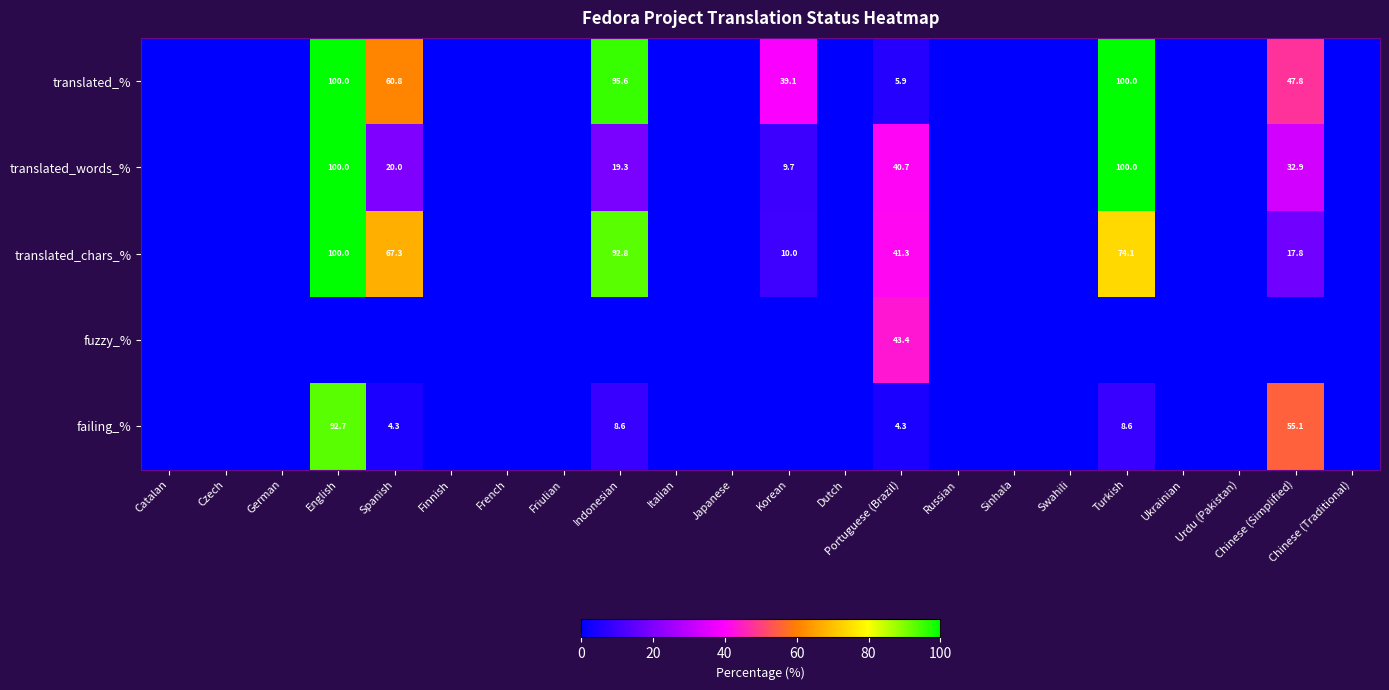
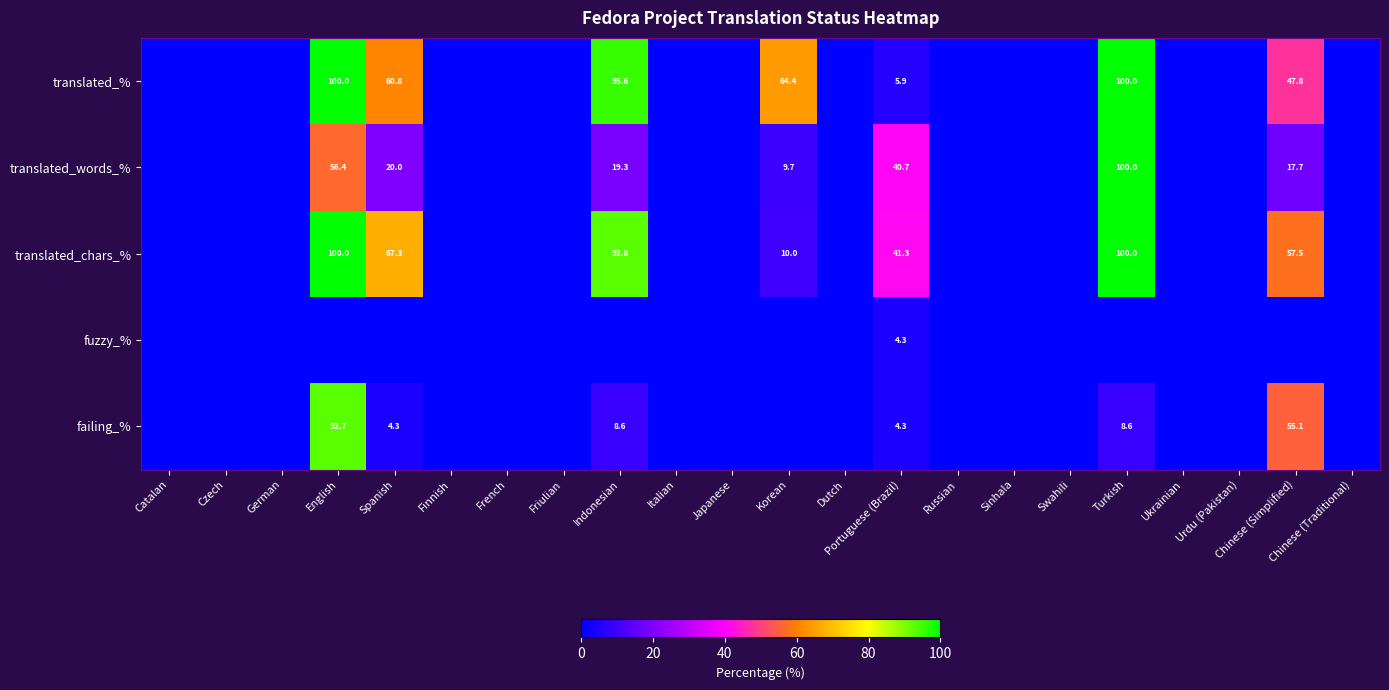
translated_%, Korean: 39.1 -> 64.4
translated_words_%, English: 100.0 -> 56.4
translated_words_%, Chinese (Simplified): 32.9 -> 17.7
translated_chars_%, Turkish: 74.1 -> 100.0
translated_chars_%, Chinese (Simplified): 17.8 -> 57.5
fuzzy_%, Portuguese (Brazil): 43.4 -> 4.3
